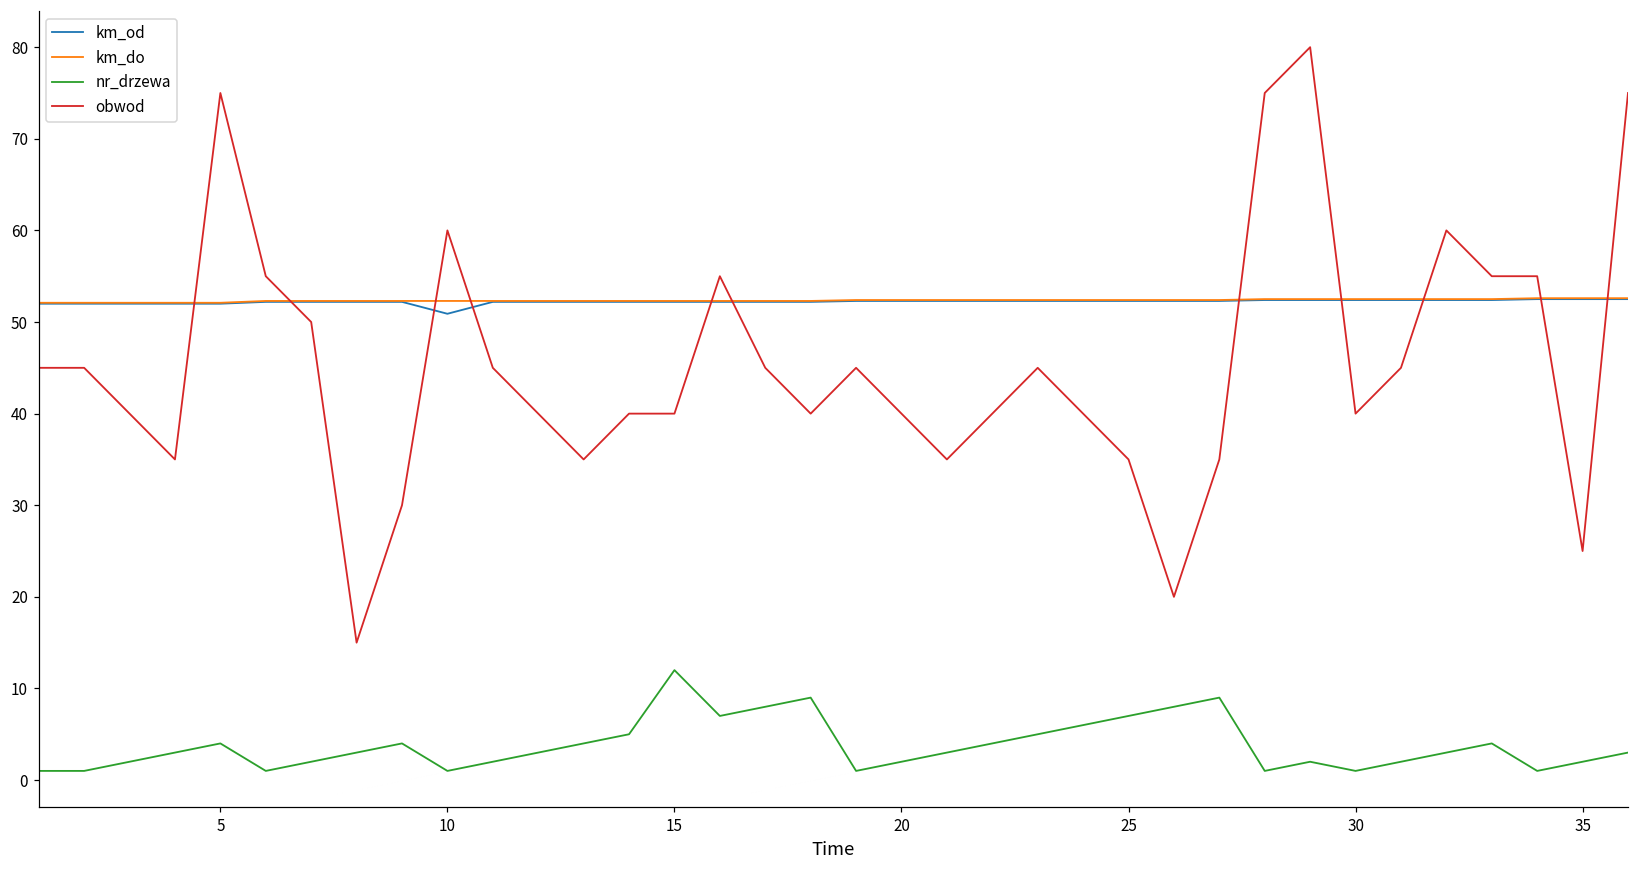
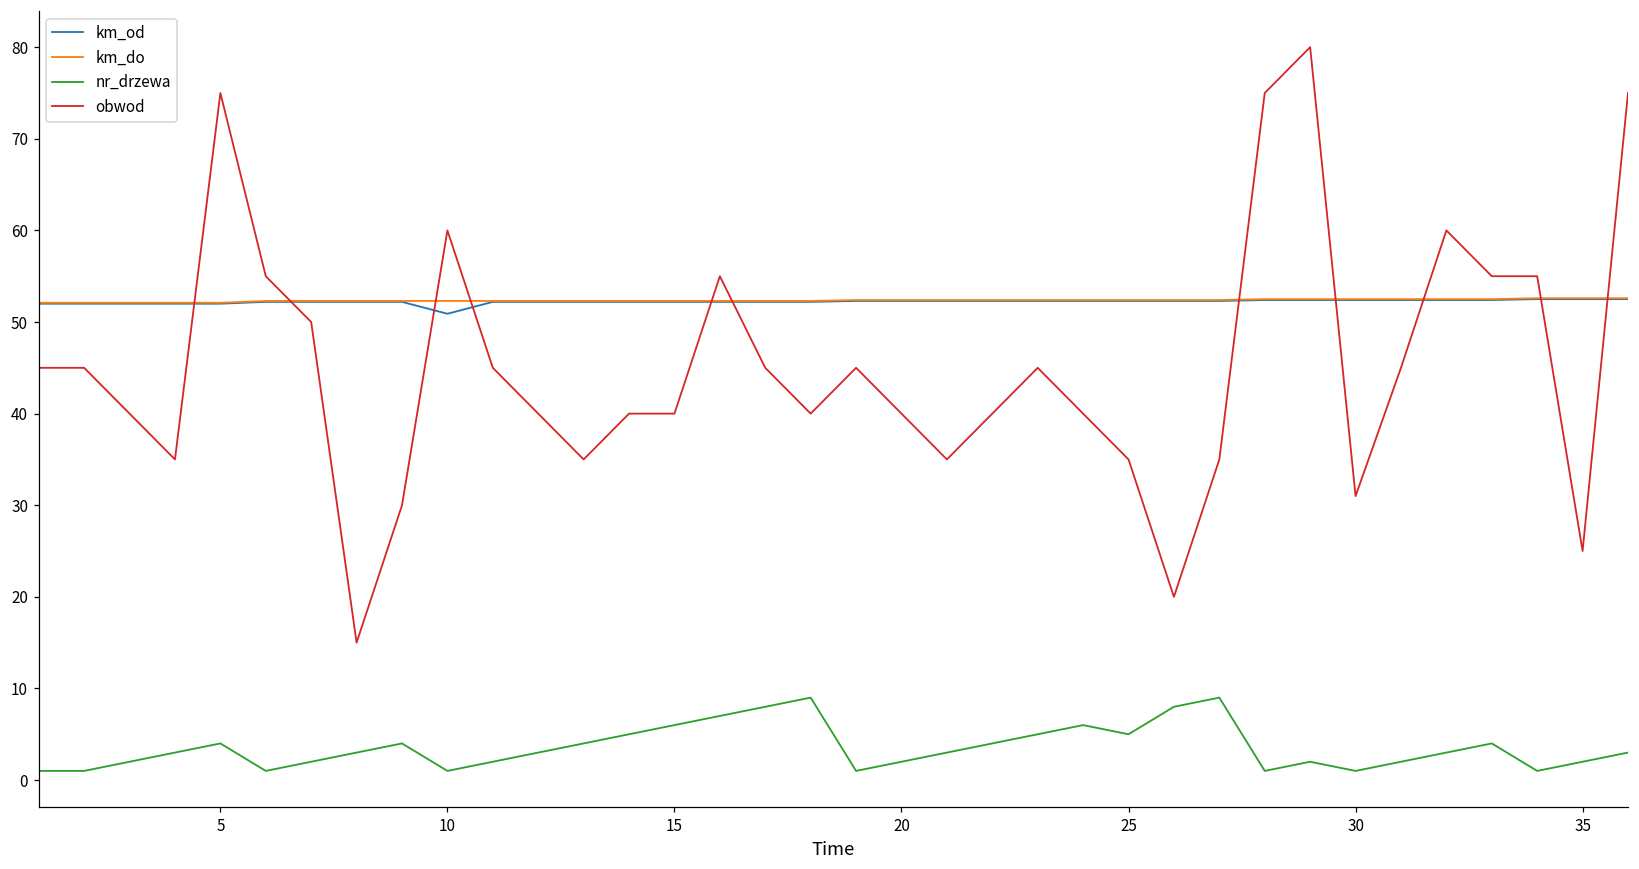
nr_drzewa, 15: 12 -> 6
nr_drzewa, 25: 7 -> 5
obwod, 30: 40 -> 31
